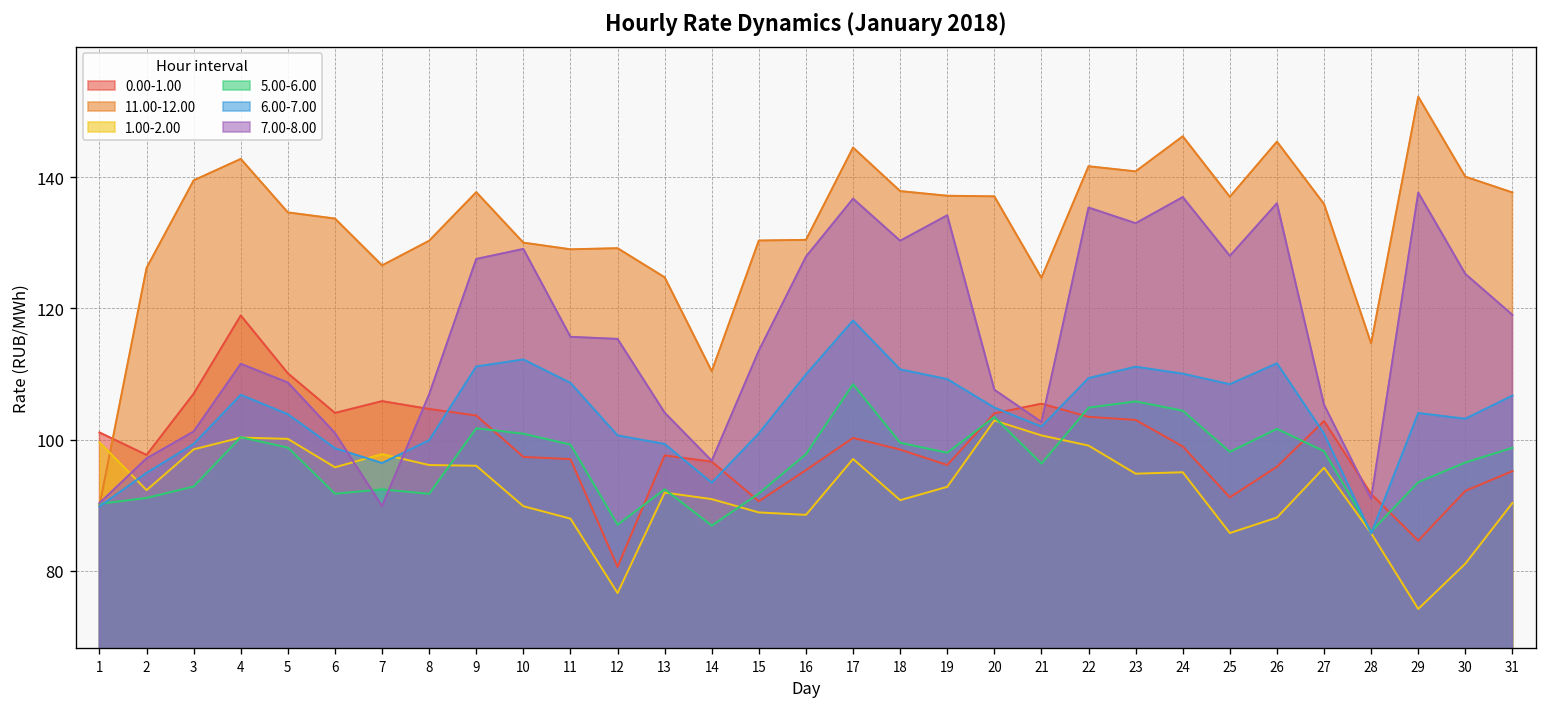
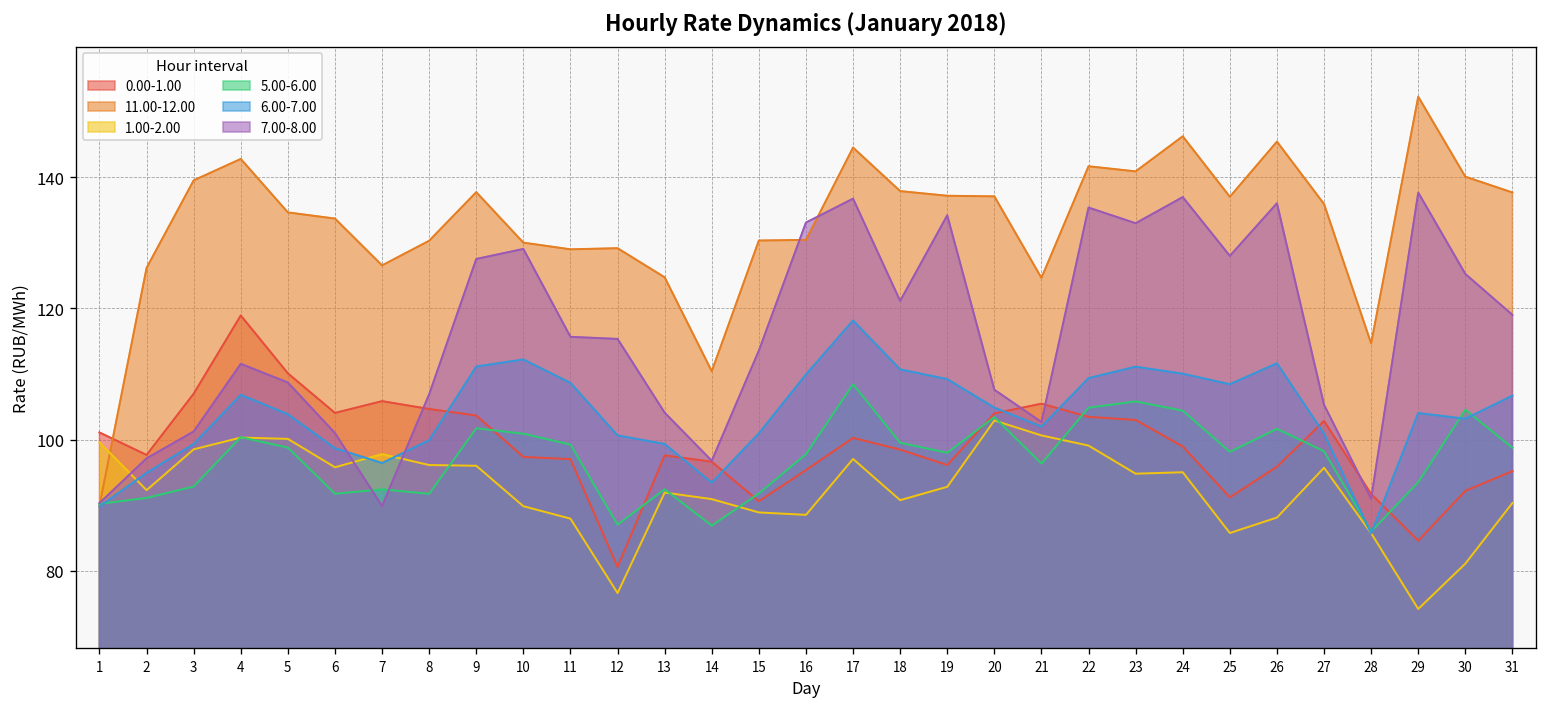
7.00-8.00, 16: 128 -> 133
7.00-8.00, 18: 130 -> 121
5.00-6.00, 30: 96 -> 105
